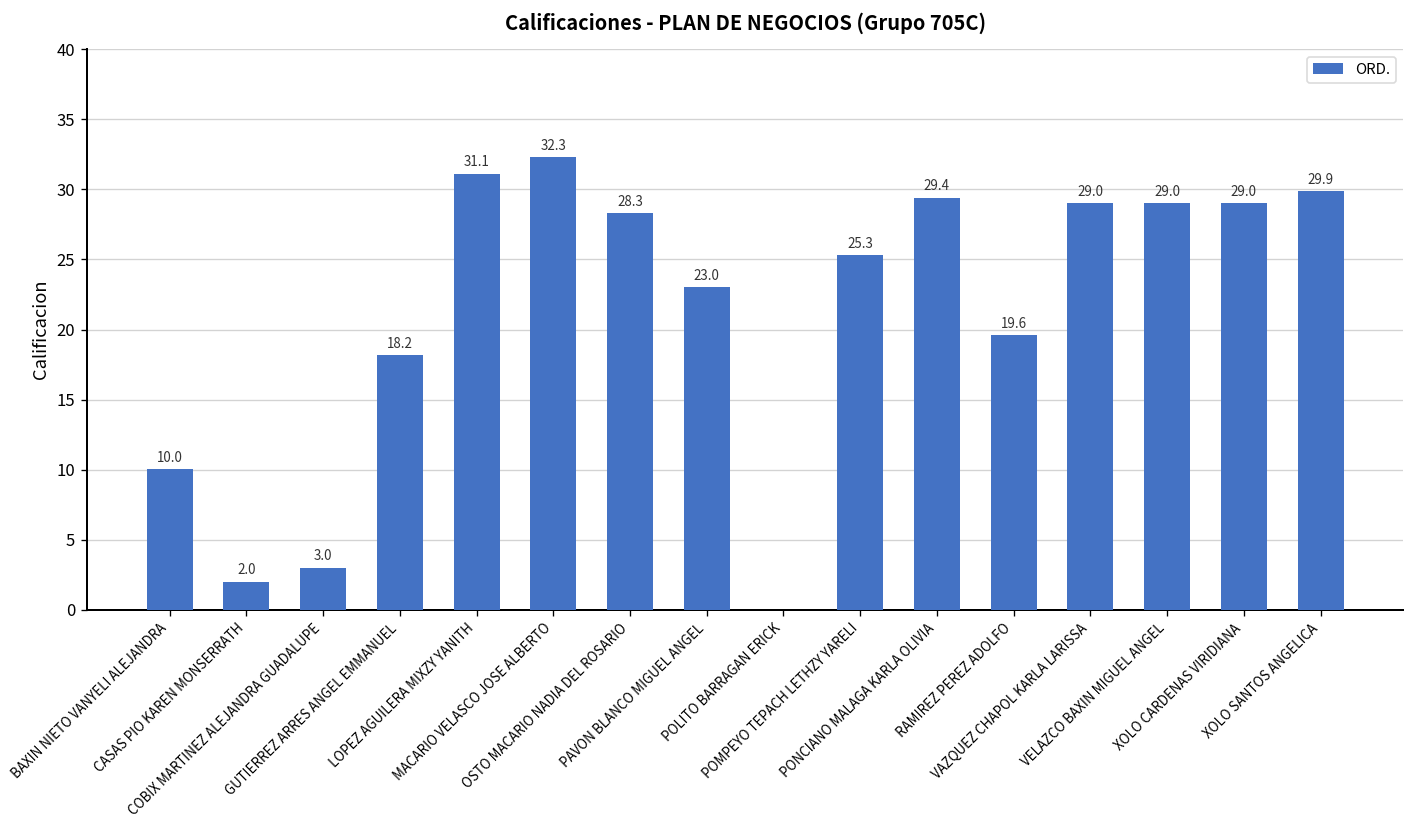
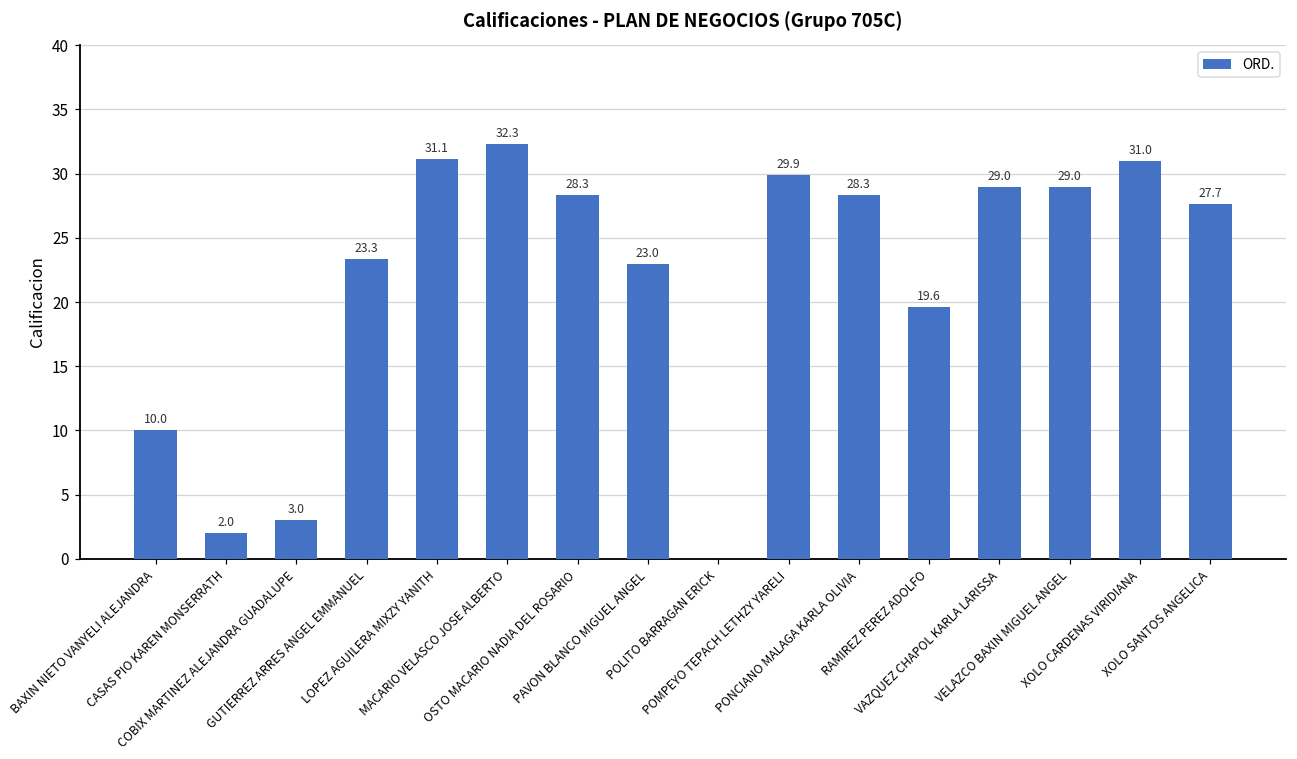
GUTIERREZ ARRES ANGEL EMMANUEL: 18.2 -> 23.3
POMPEYO TEPACH LETHZY YARELI: 25.3 -> 29.9
PONCIANO MALAGA KARLA OLIVIA: 29.4 -> 28.3
XOLO CARDENAS VIRIDIANA: 29.0 -> 31.0
XOLO SANTOS ANGELICA: 29.9 -> 27.7
